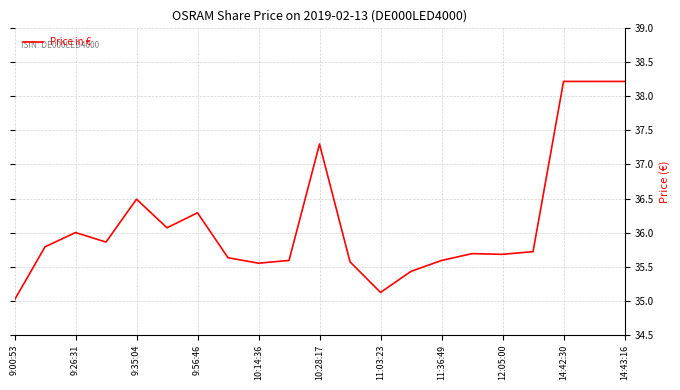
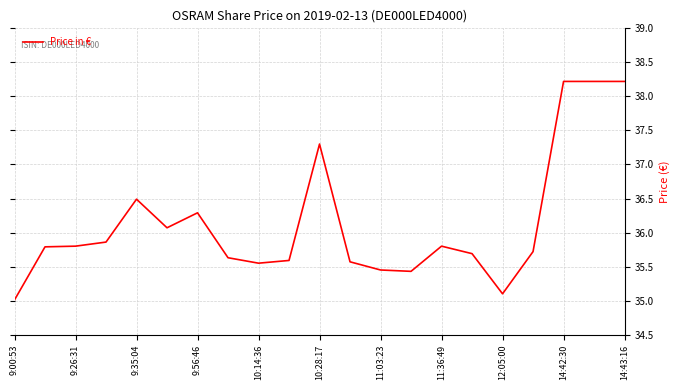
9:26:31: 36.0 -> 35.8
11:03:23: 35.1 -> 35.5
11:36:49: 35.6 -> 35.8
12:05:00: 35.7 -> 35.1
